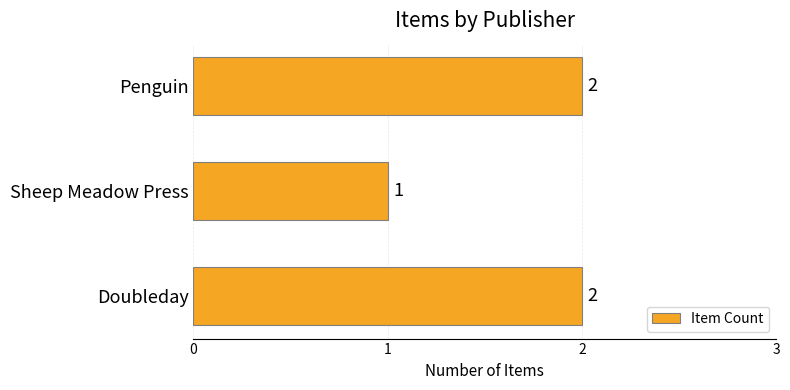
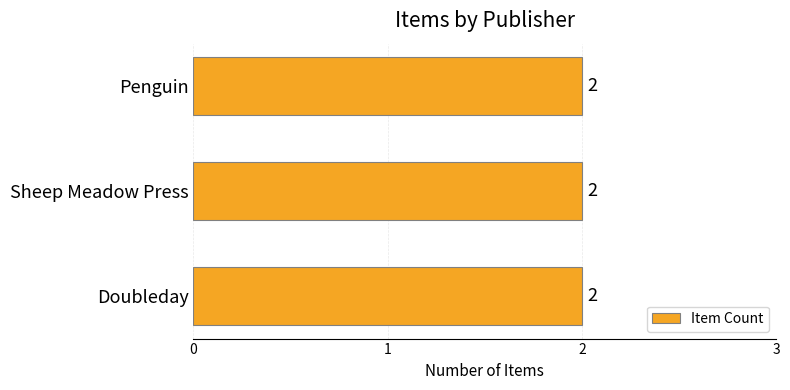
Sheep Meadow Press: 1 -> 2
